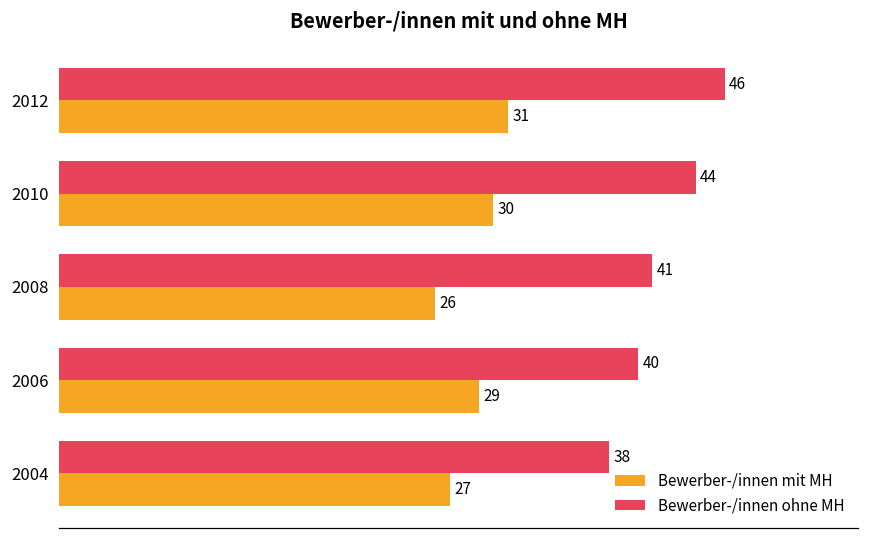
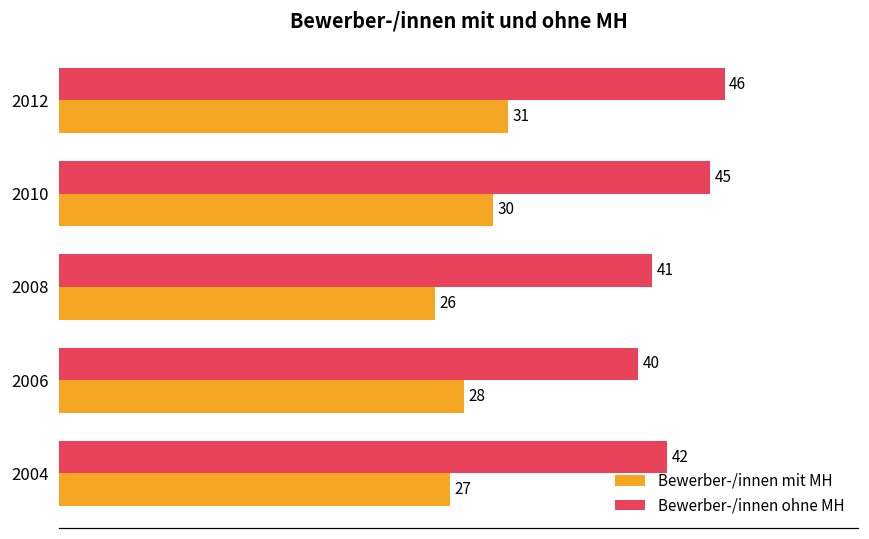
Bewerber-/innen ohne MH, 2010: 44 -> 45
Bewerber-/innen mit MH, 2006: 29 -> 28
Bewerber-/innen ohne MH, 2004: 38 -> 42
